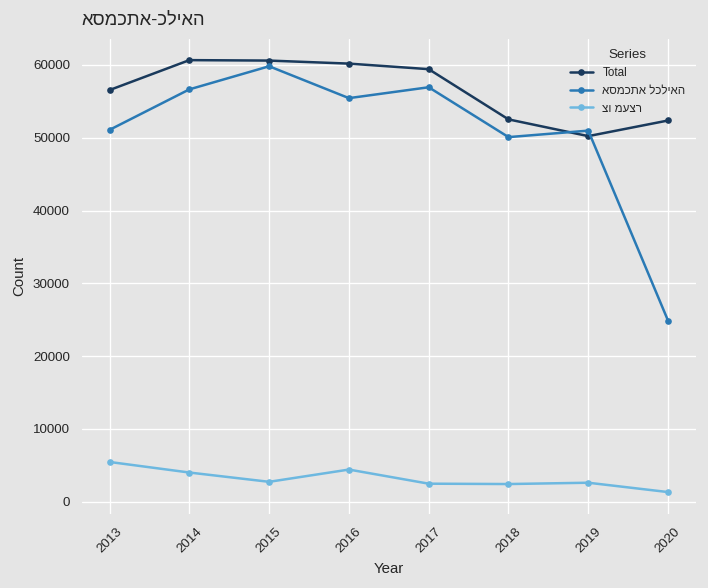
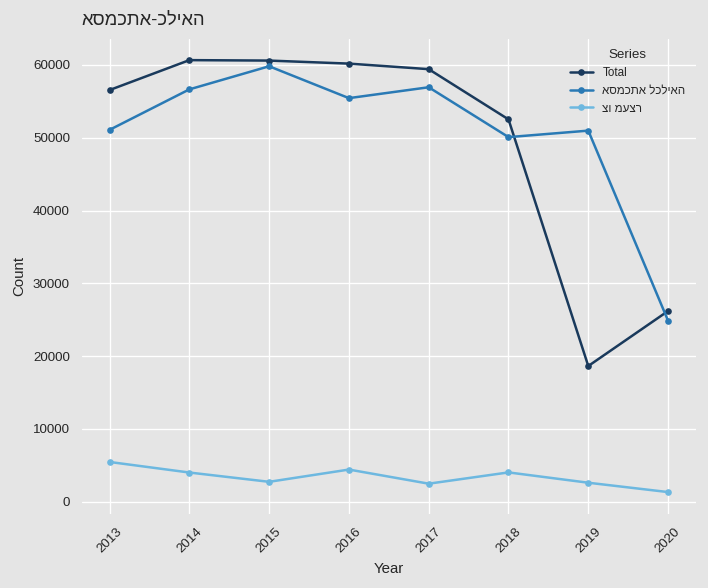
צו מעצר, 2018: 2000 -> 4000
Total, 2019: 50000 -> 19000
Total, 2020: 52000 -> 26000
